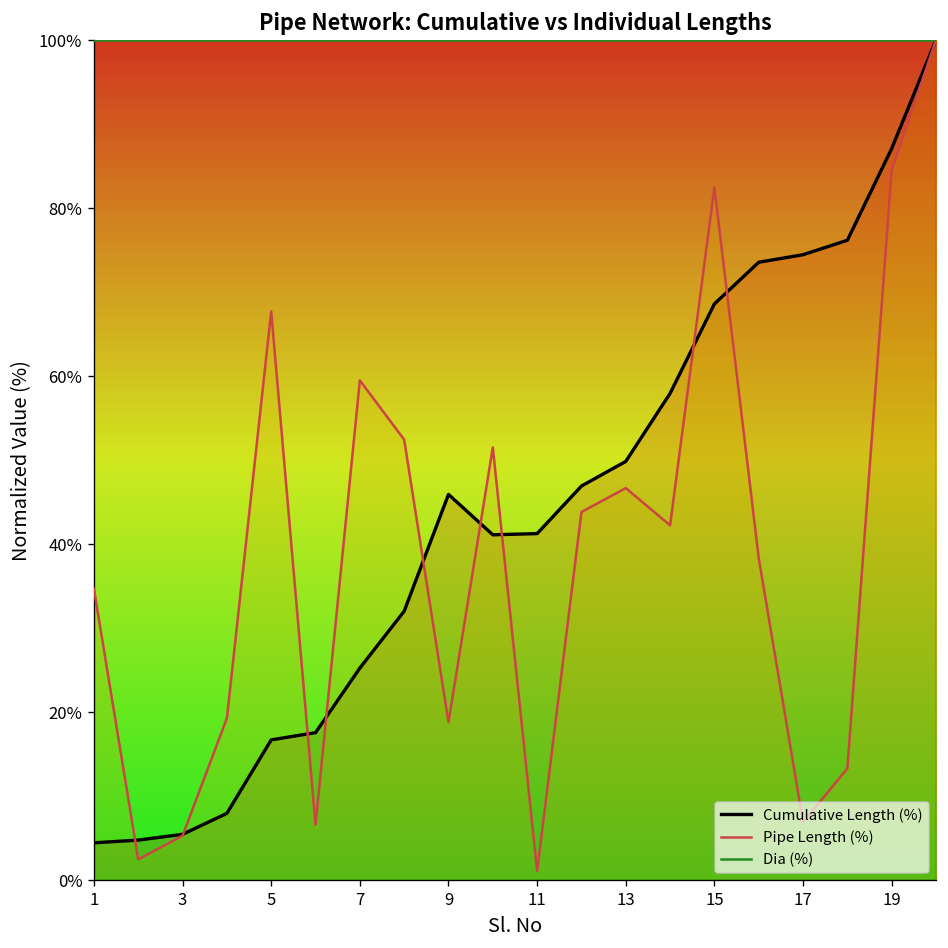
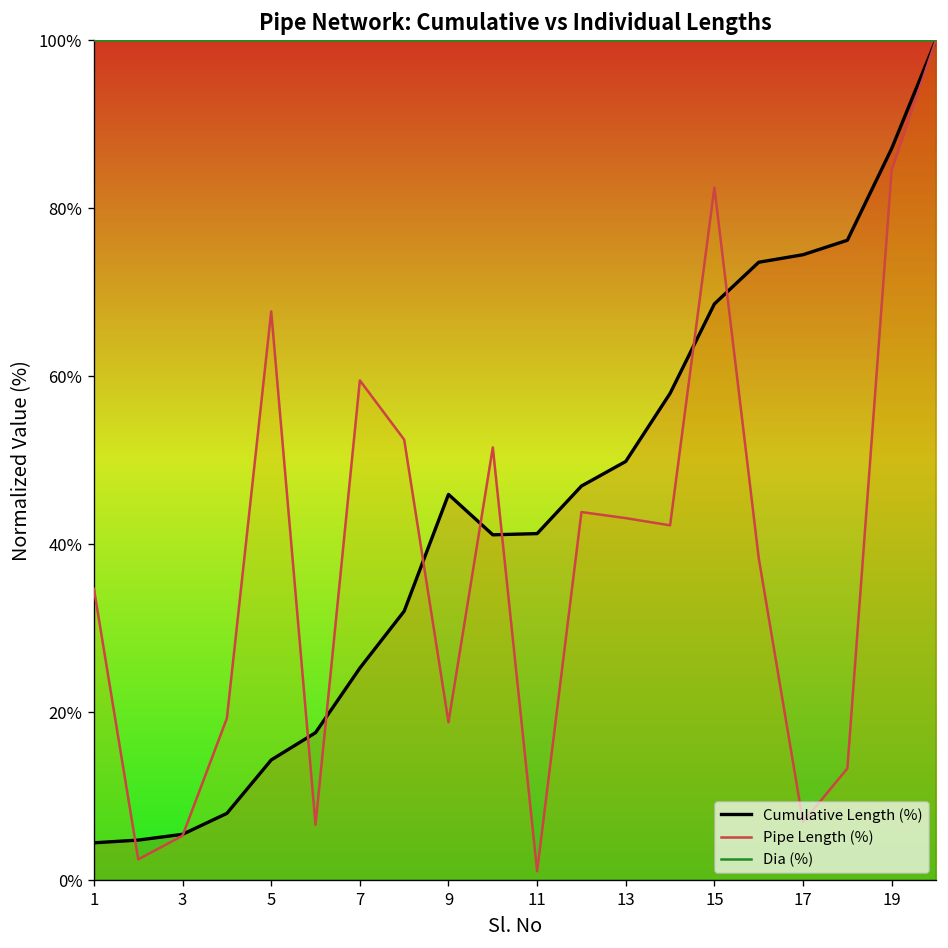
Cumulative Length (%), 5: 17% -> 14%
Pipe Length (%), 13: 47% -> 43%
